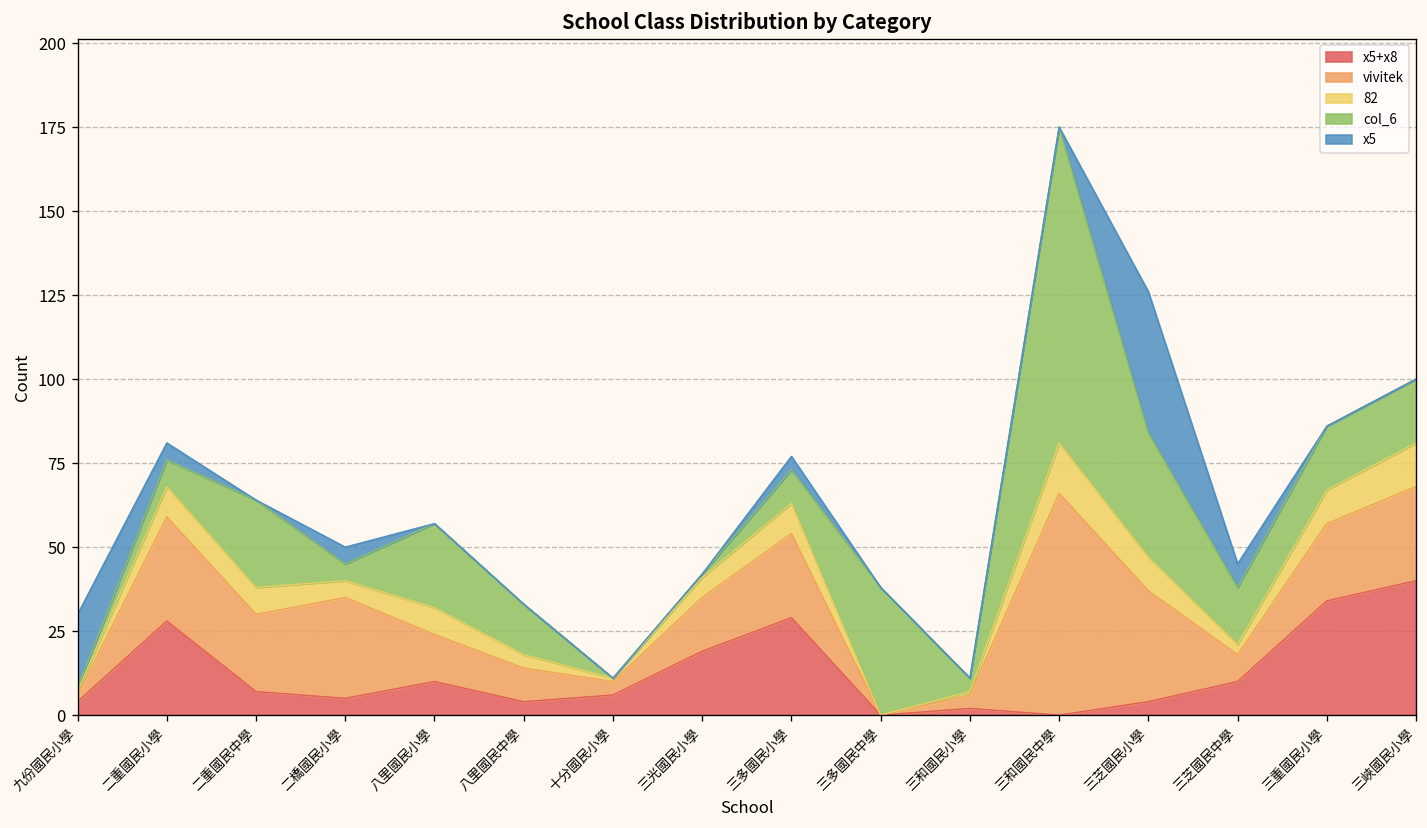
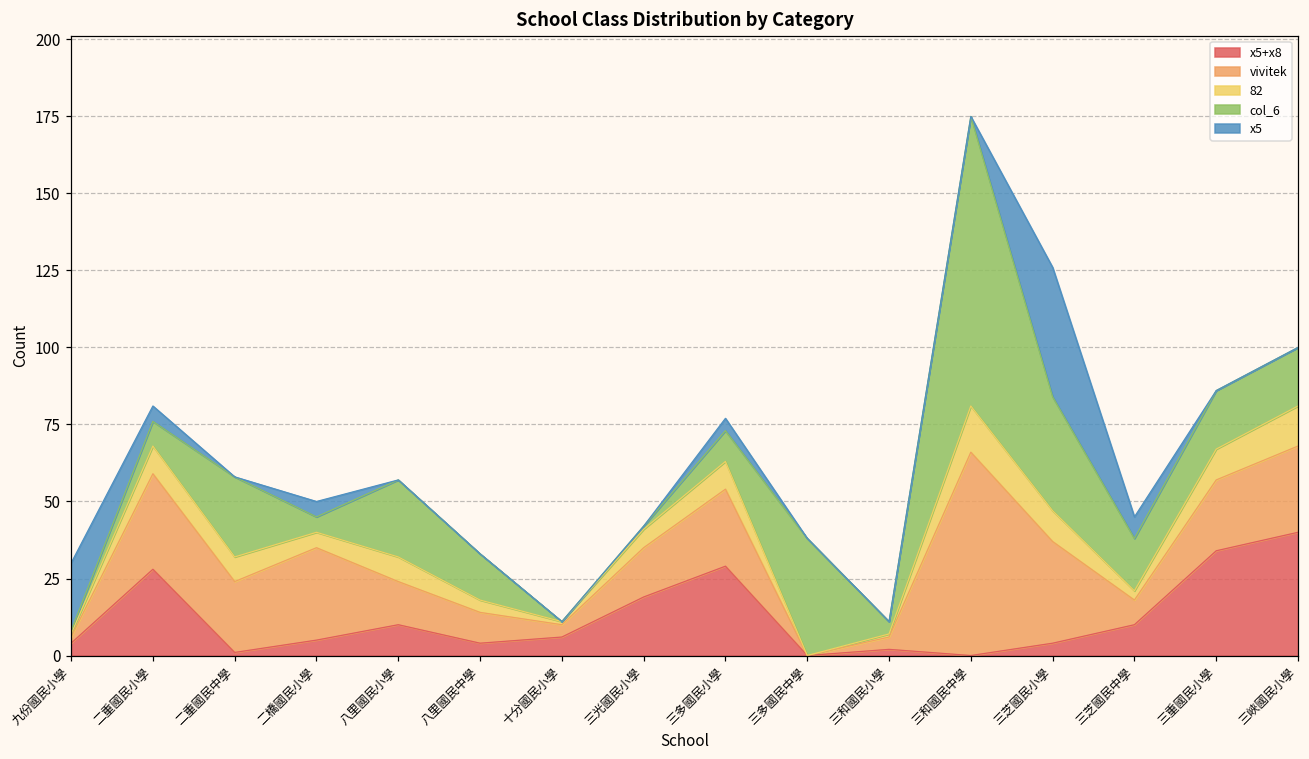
x5+x8, 二重國民中學: 7 -> 1
